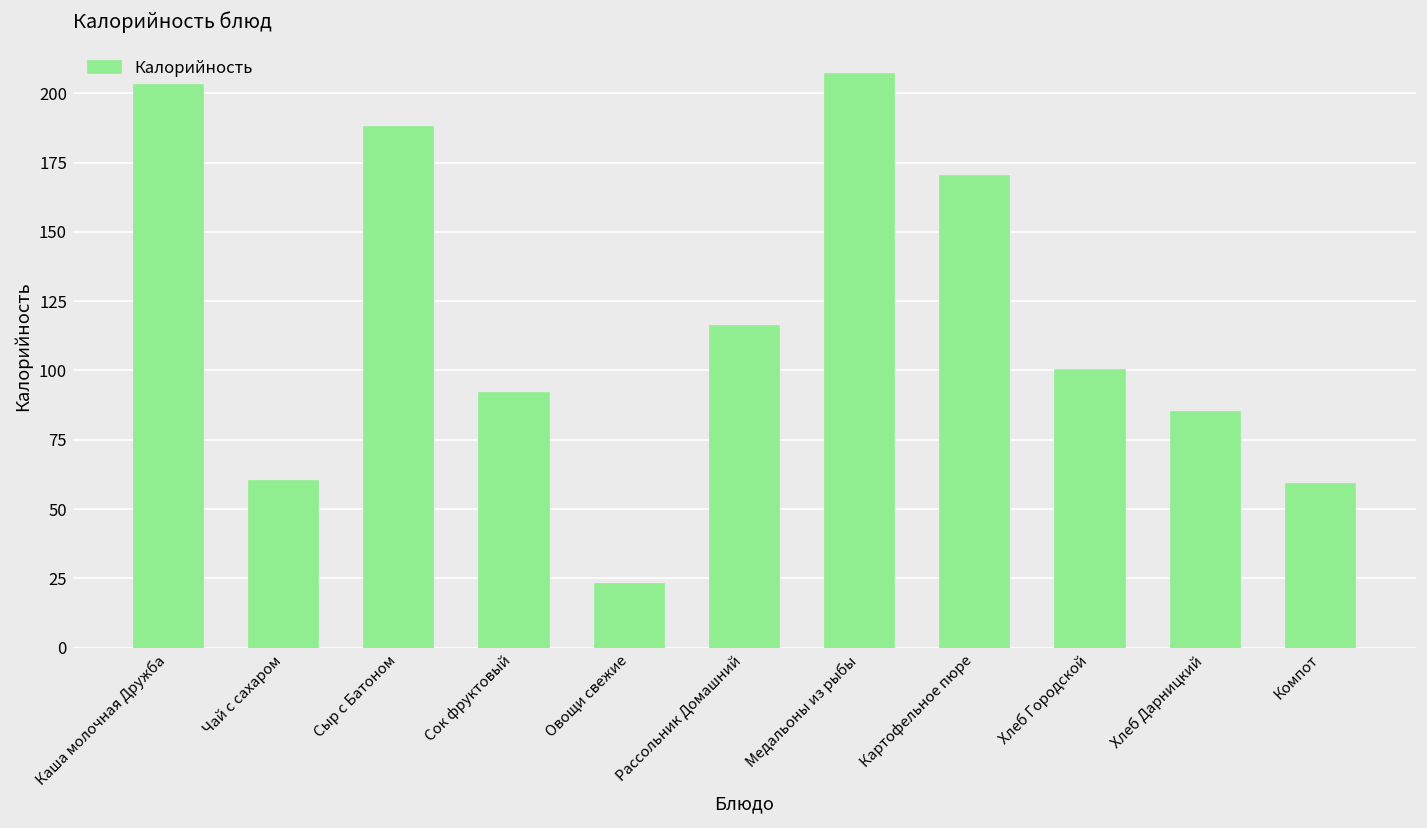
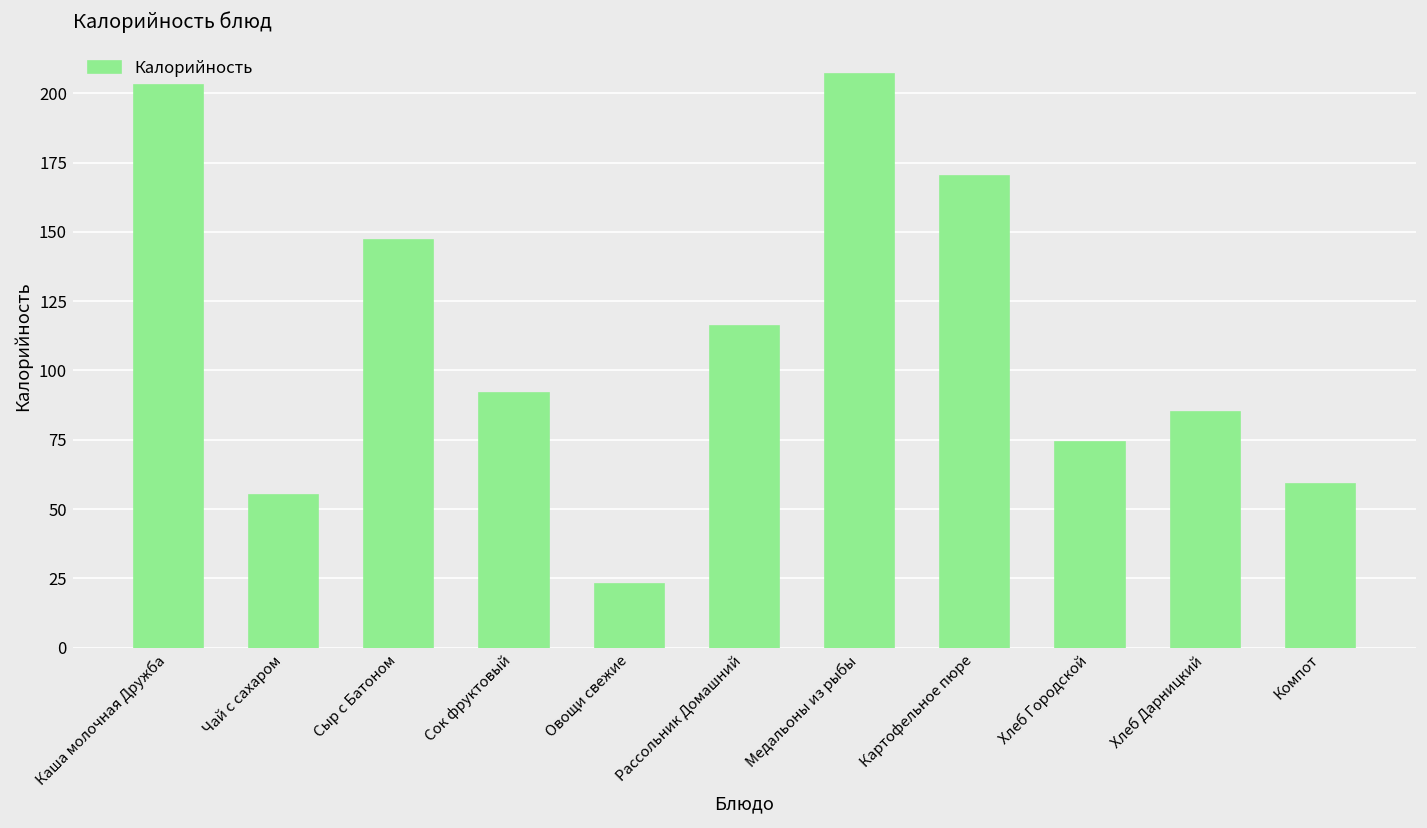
Чай с сахаром: 60 -> 55
Сыр с Батоном: 188 -> 147
Хлеб Городской: 100 -> 74
